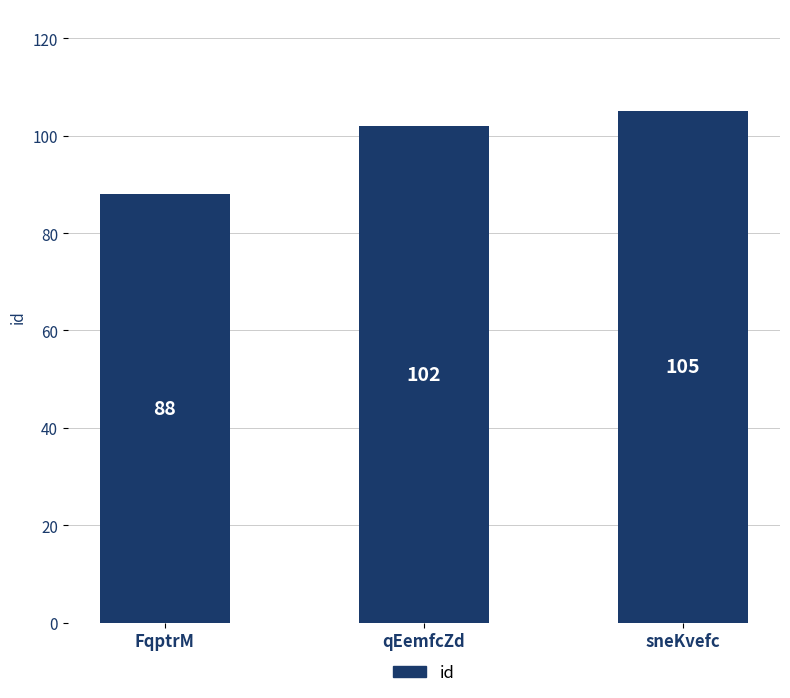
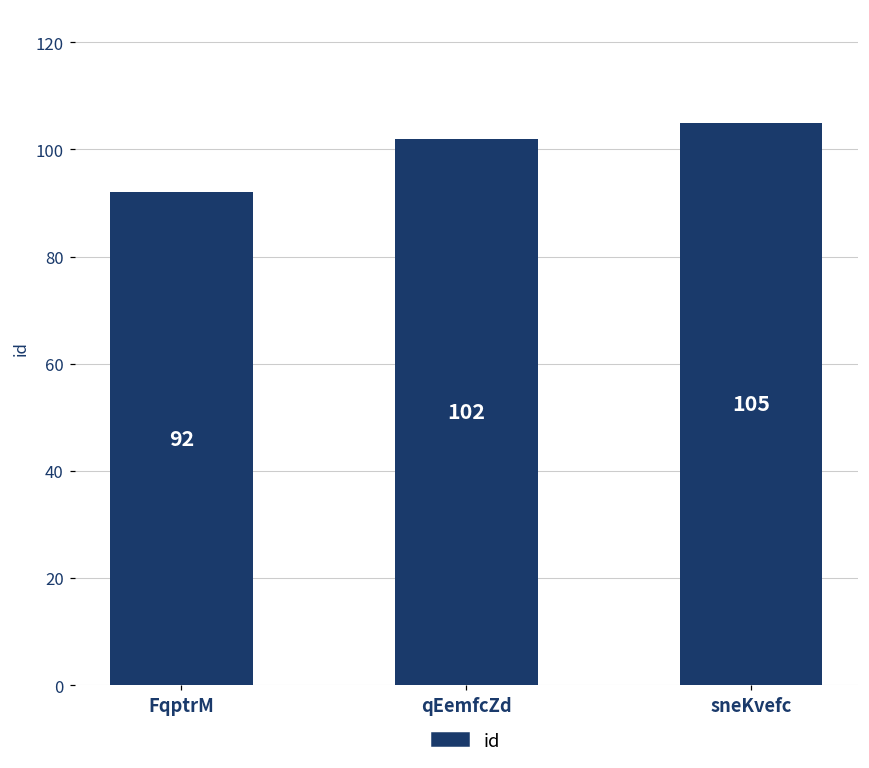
FqptrM: 88 -> 92
